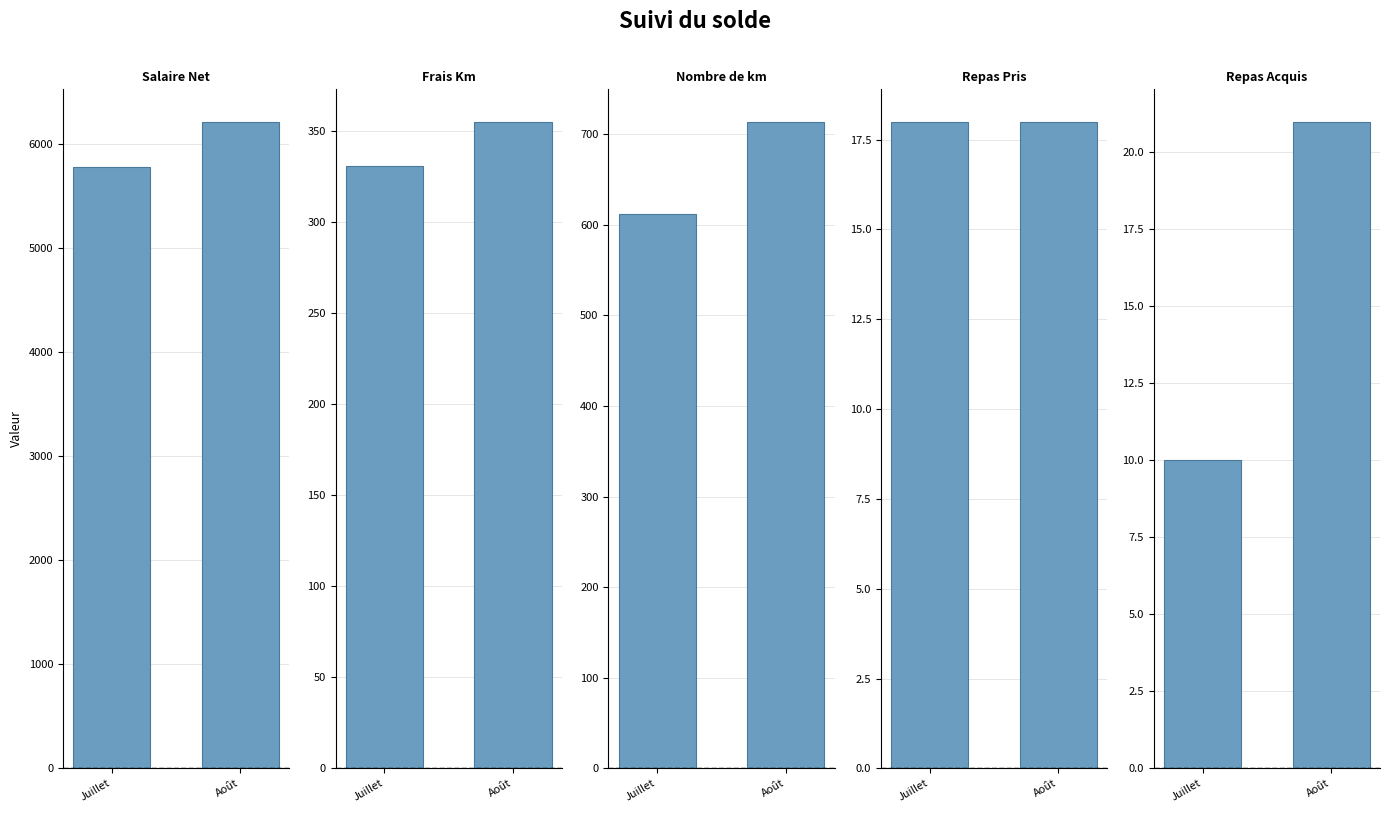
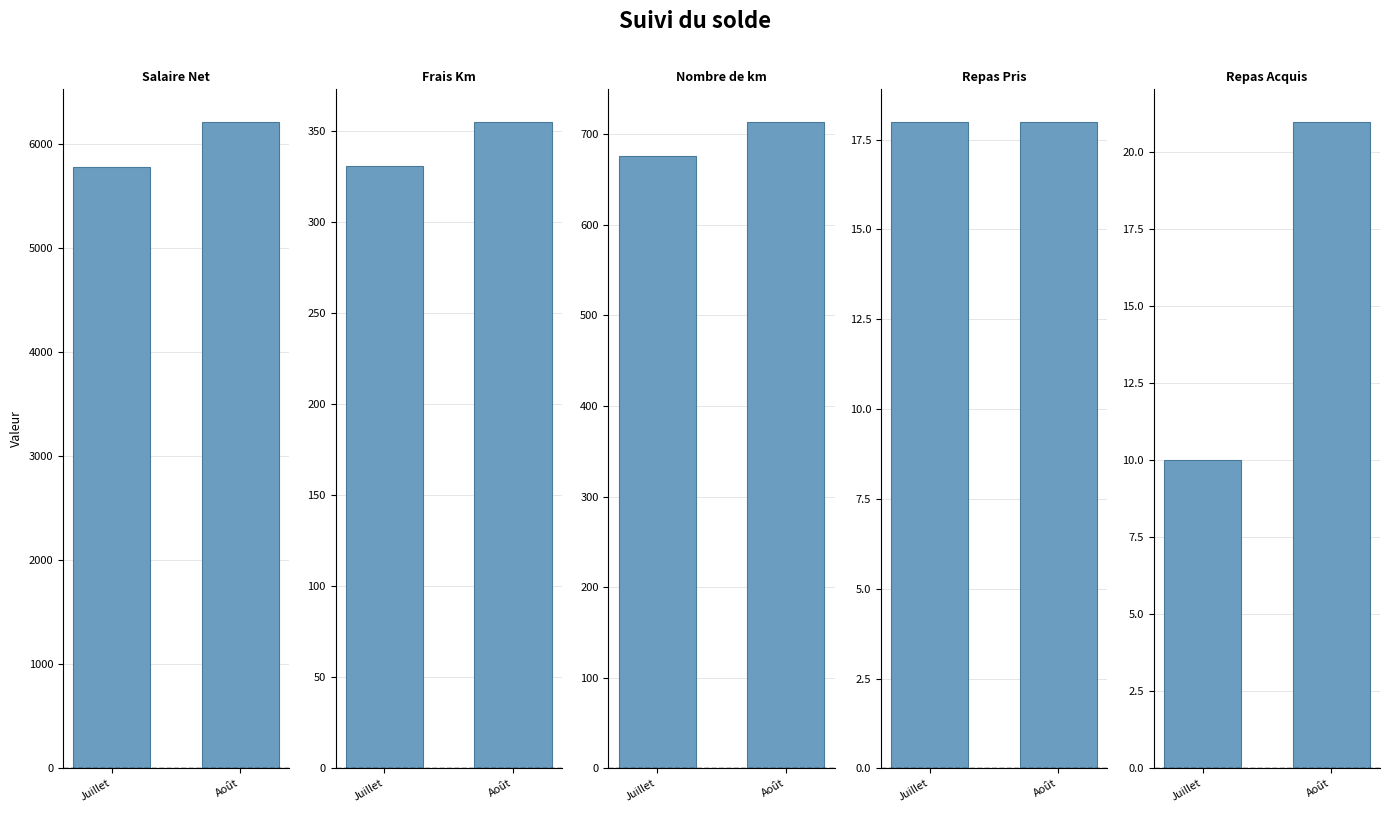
Nombre de km, Juillet: 610 -> 680
